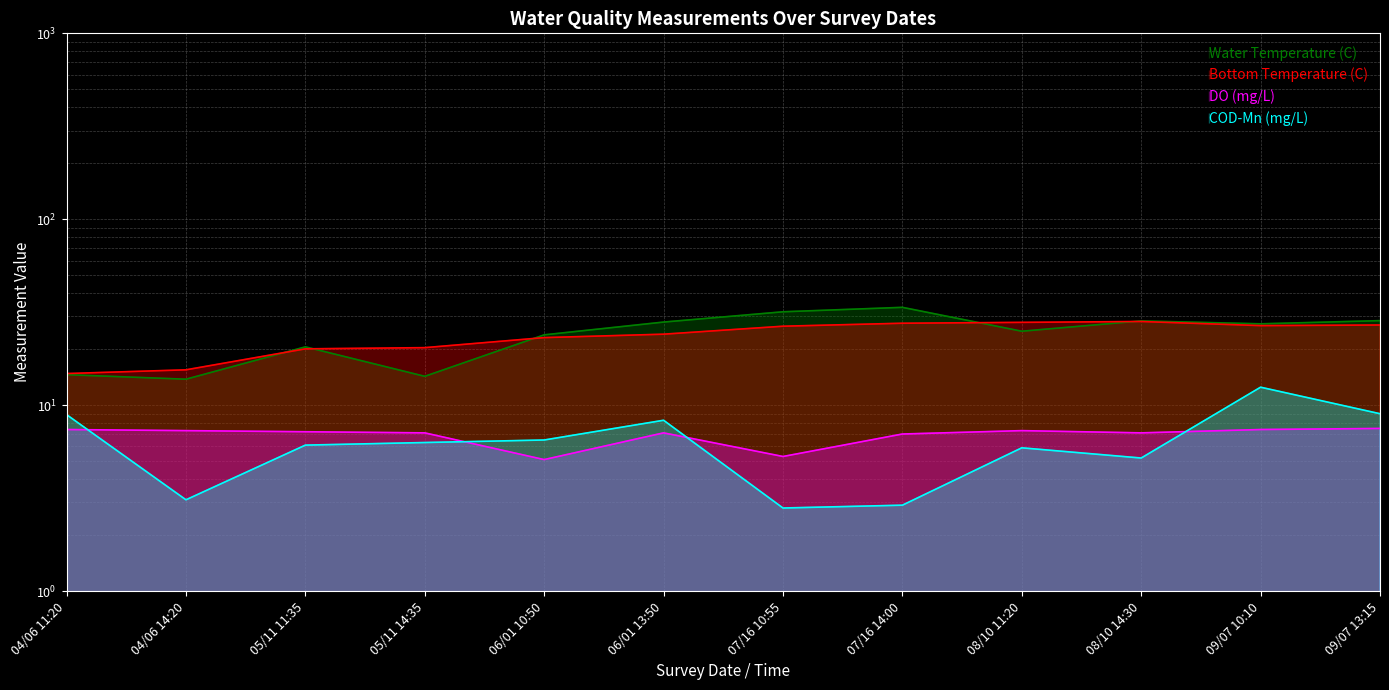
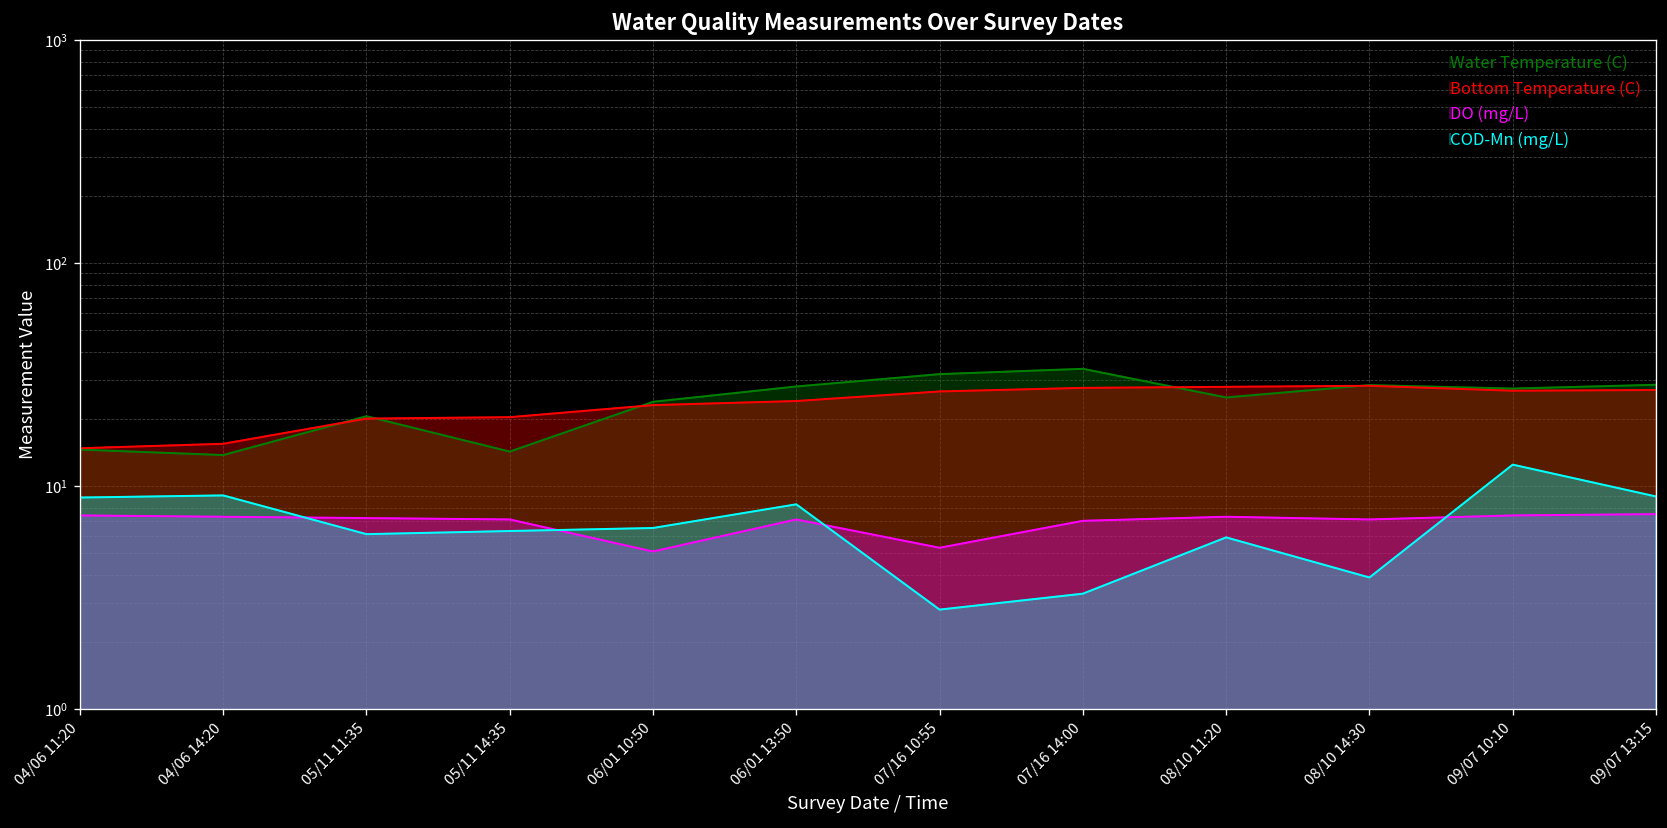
COD-Mn (mg/L), 04/06 14:20: 3.1 -> 9
COD-Mn (mg/L), 07/16 14:00: 2.9 -> 3.3
COD-Mn (mg/L), 08/10 14:30: 5.2 -> 3.9
